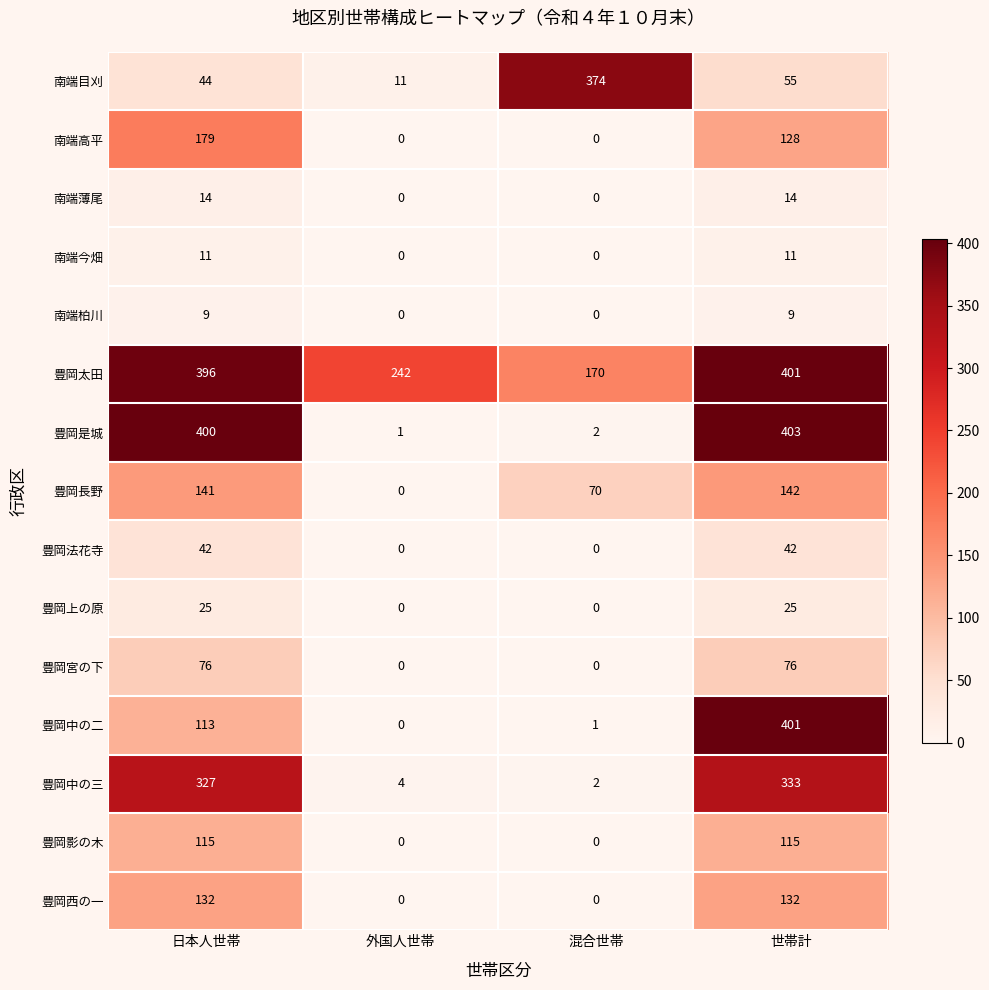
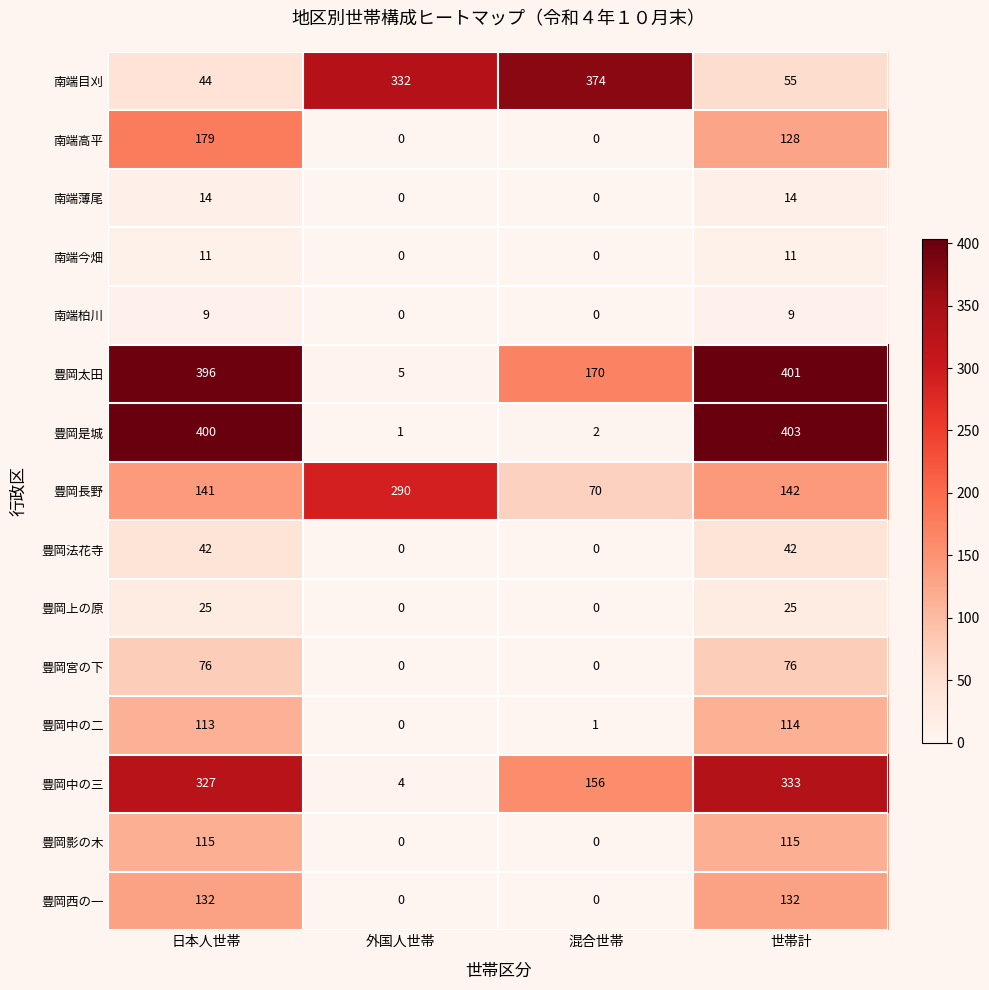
南端目刈, 外国人世帯: 11 -> 332
豊岡太田, 外国人世帯: 242 -> 5
豊岡長野, 外国人世帯: 0 -> 290
豊岡中の二, 世帯計: 401 -> 114
豊岡中の三, 混合世帯: 2 -> 156
